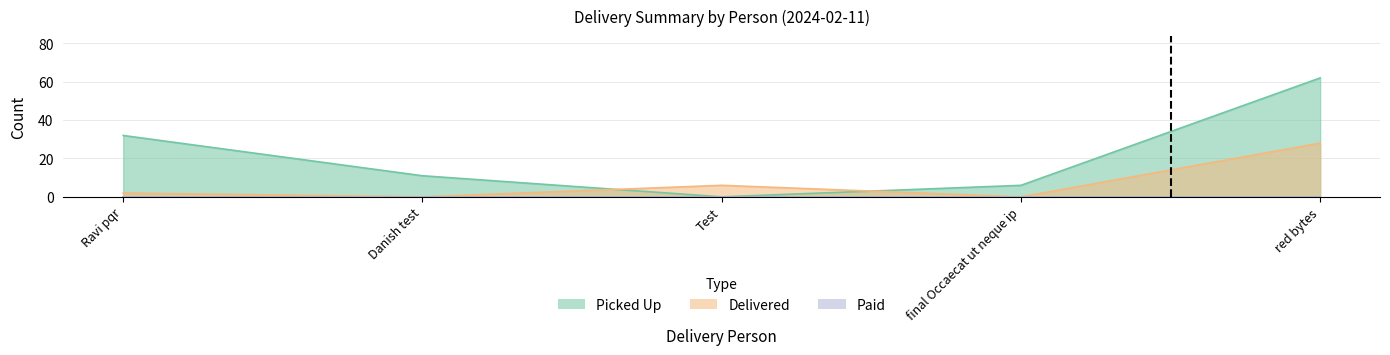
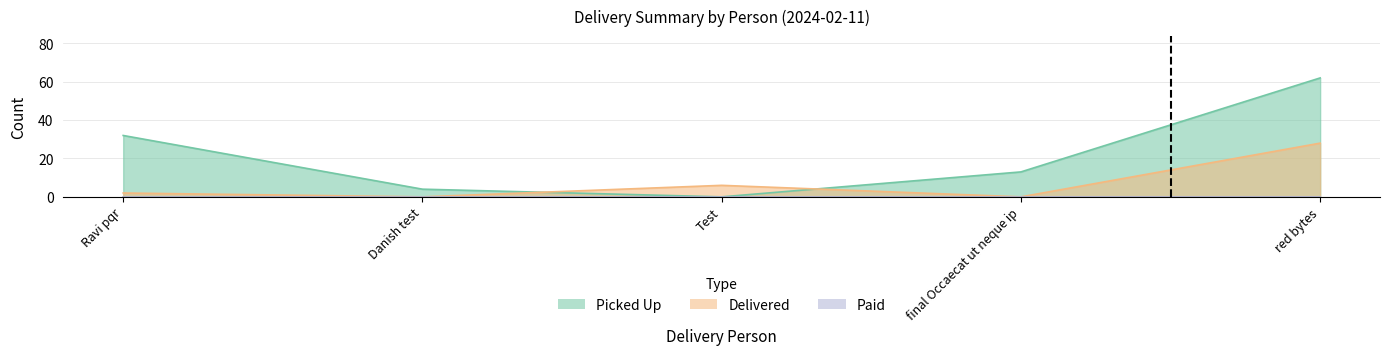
Picked Up, Danish test: 11 -> 4
Picked Up, final Occaecat ut neque ip: 6 -> 13
